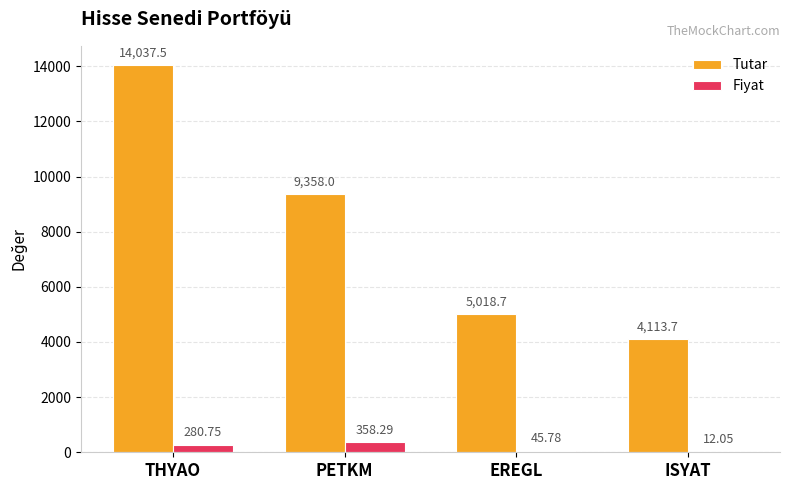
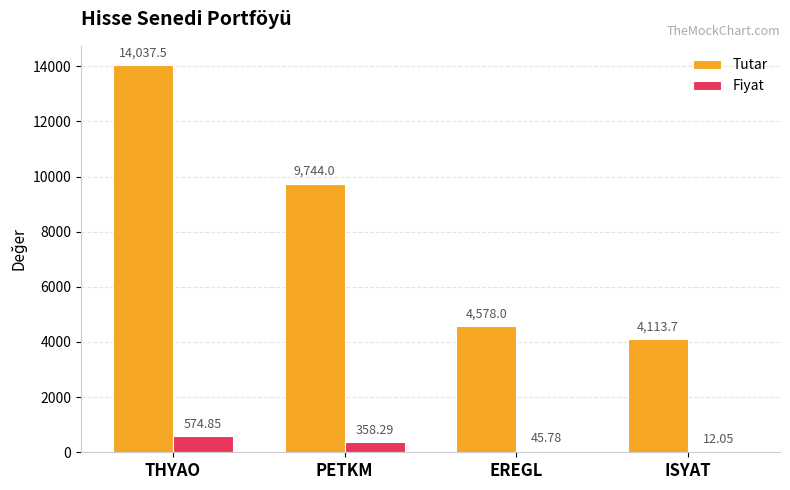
Fiyat, THYAO: 280.75 -> 574.85
Tutar, PETKM: 9,358.0 -> 9,744.0
Tutar, EREGL: 5,018.7 -> 4,578.0
